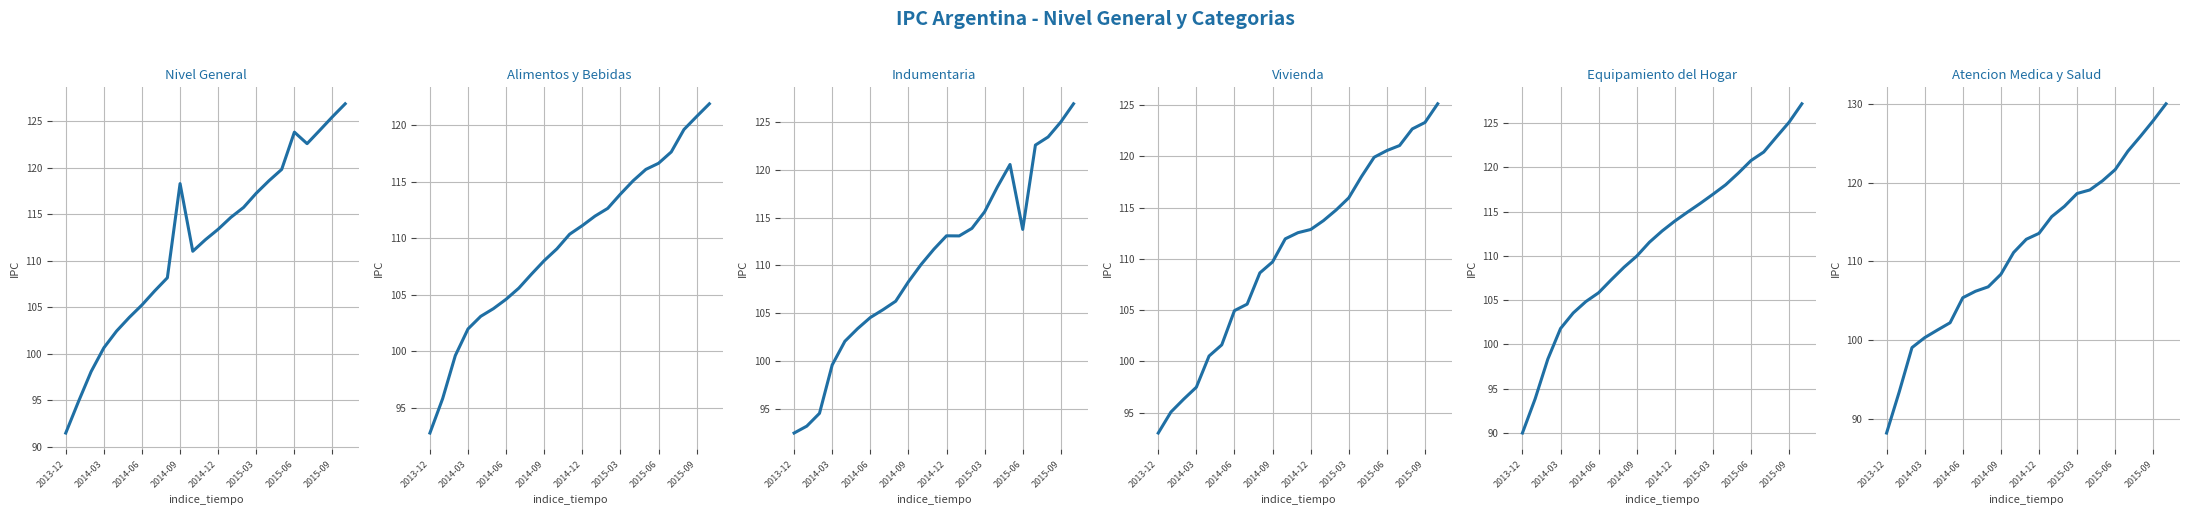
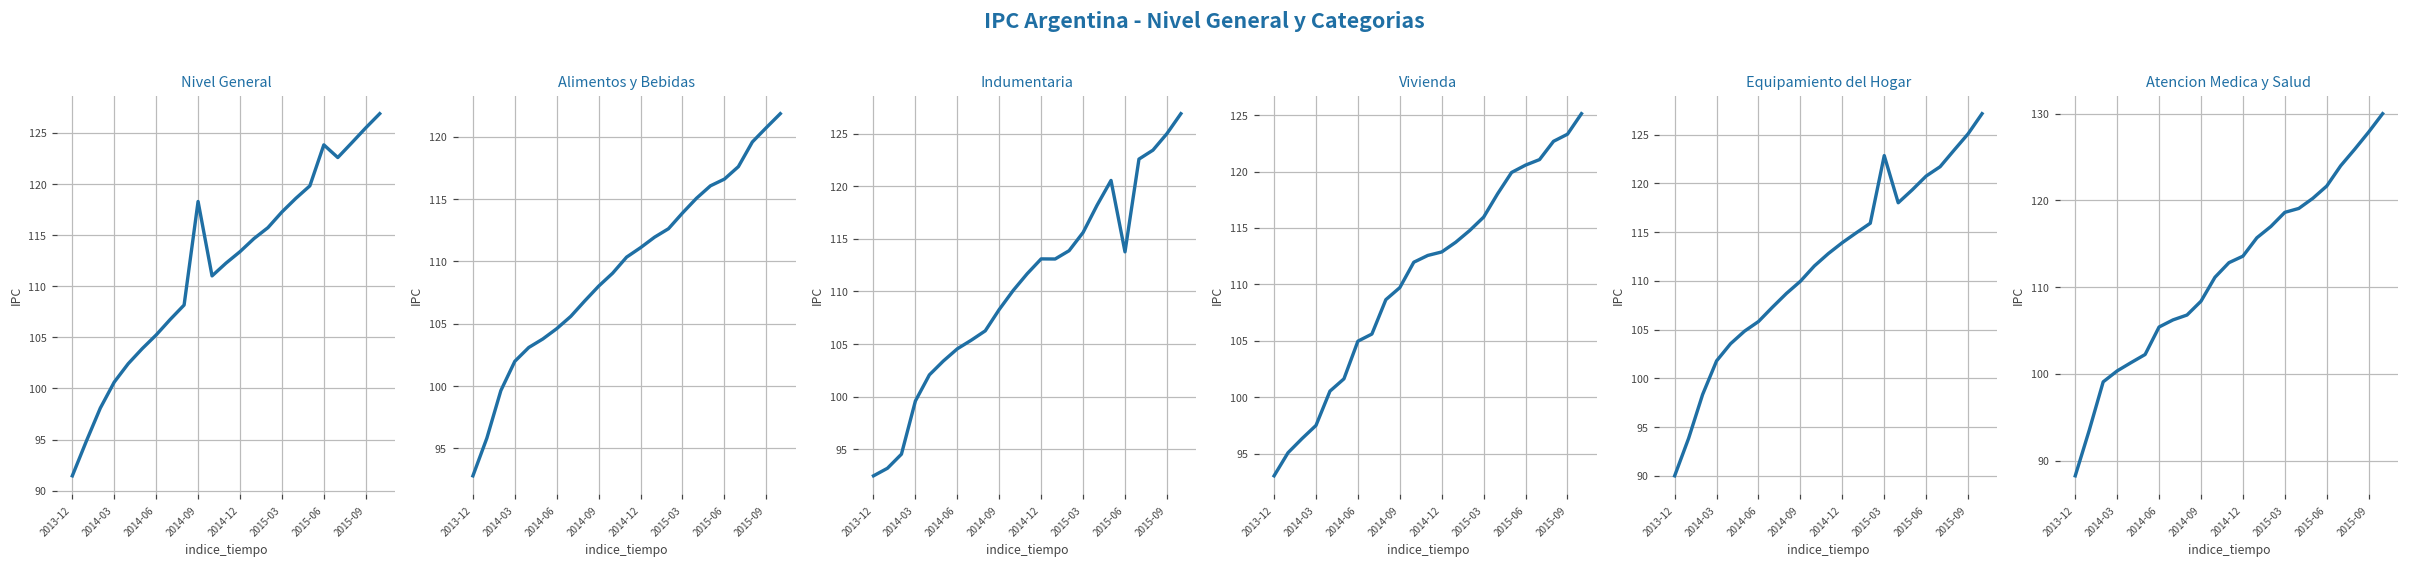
Equipamiento del Hogar, 2015-03: 117 -> 123
